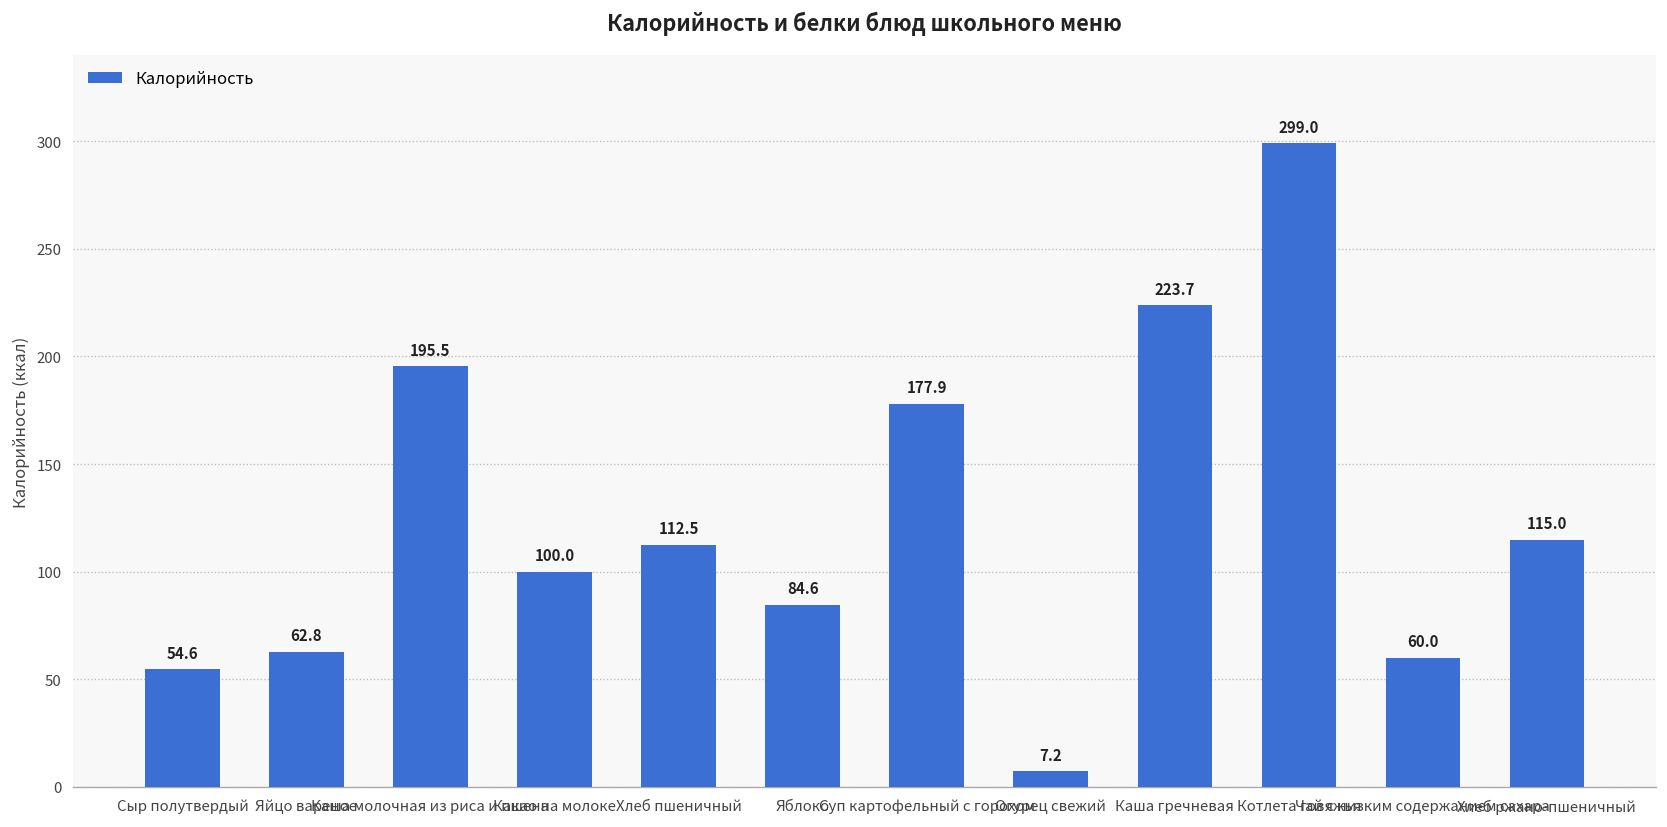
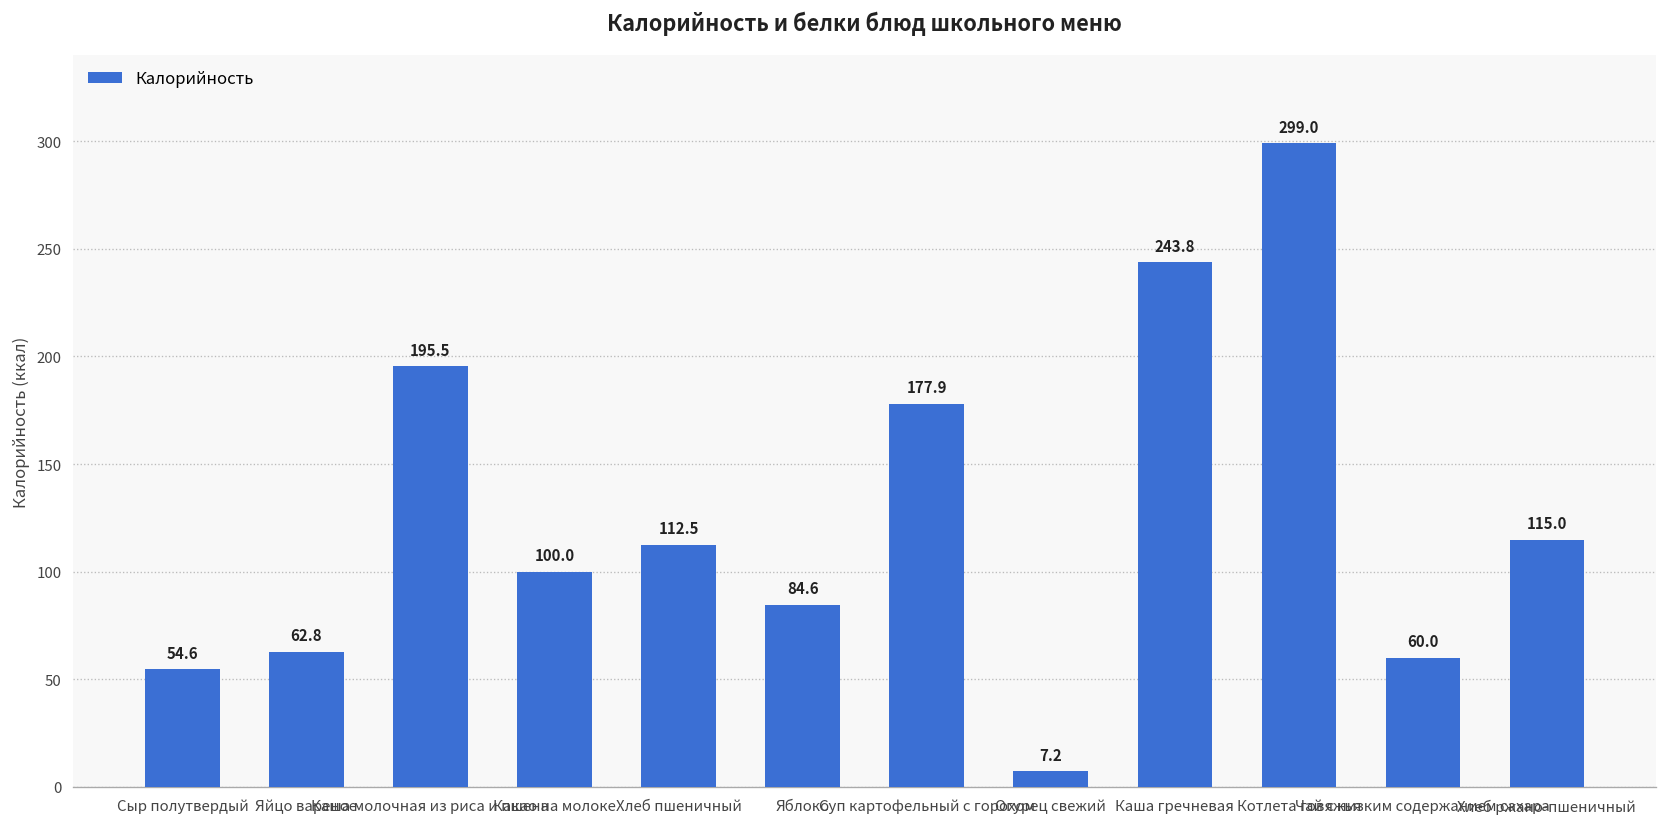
Каша гречневая: 223.7 -> 243.8
